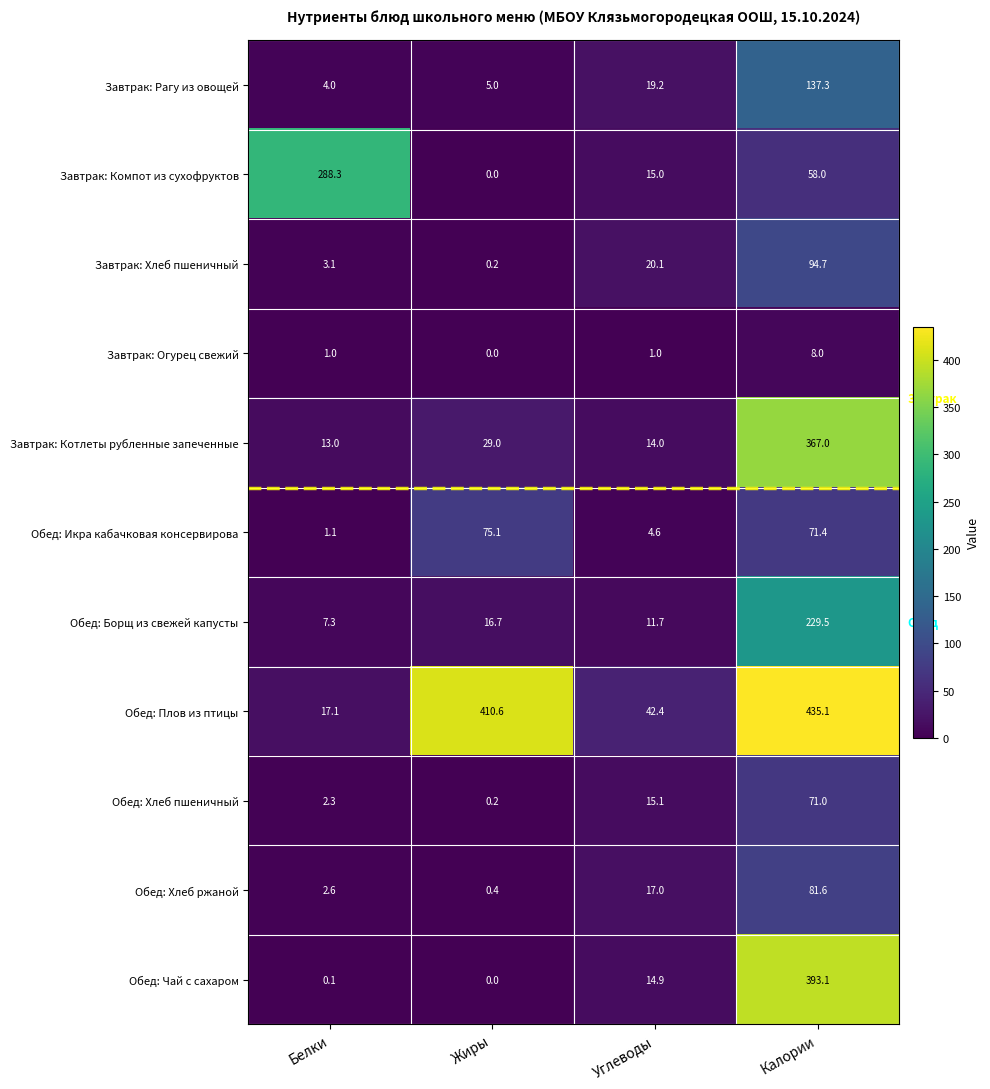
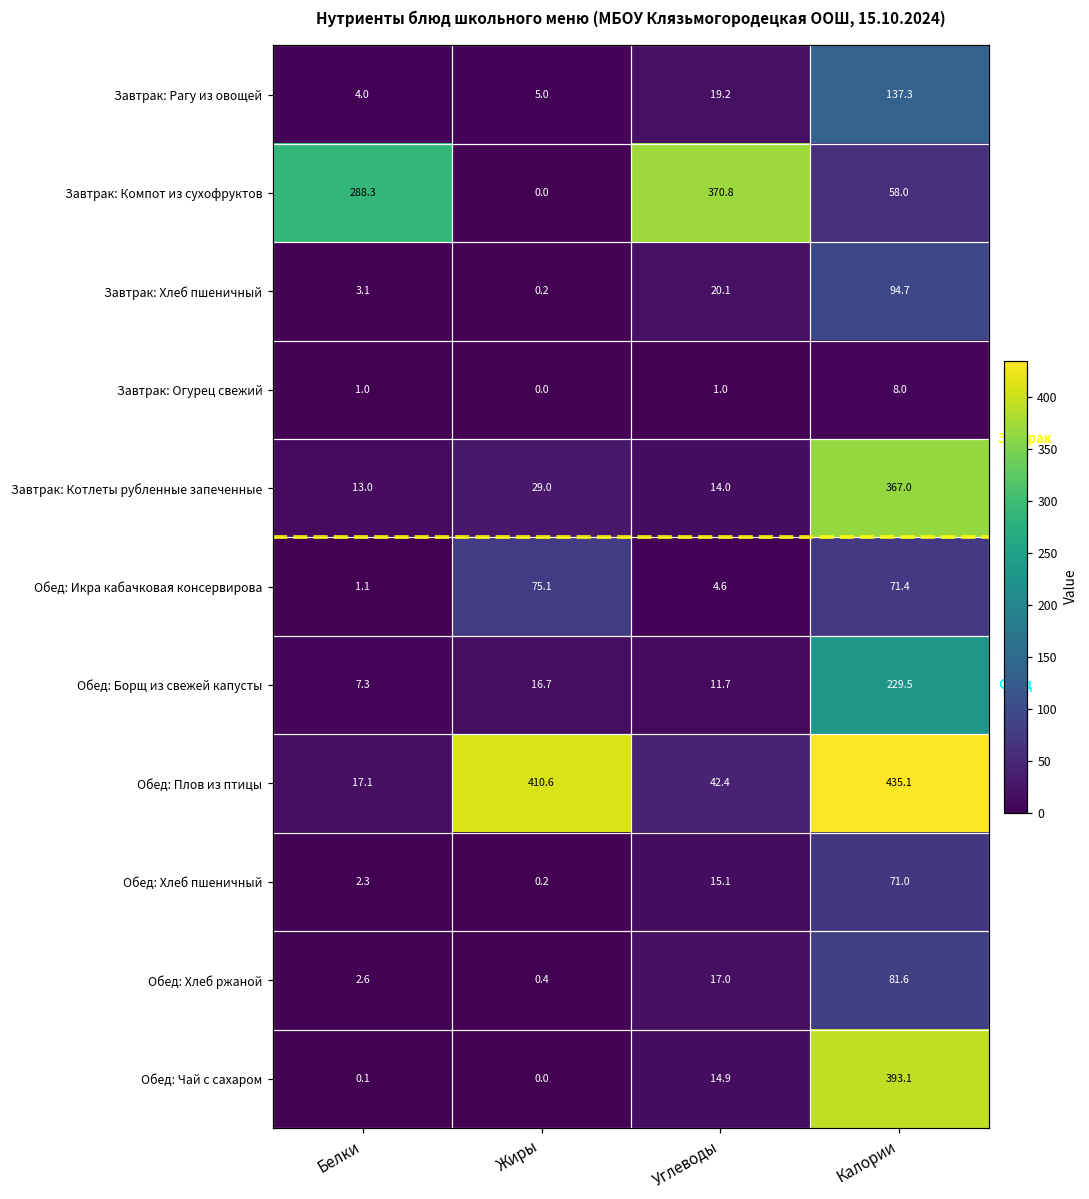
Завтрак: Компот из сухофруктов, Углеводы: 15.0 -> 370.8
